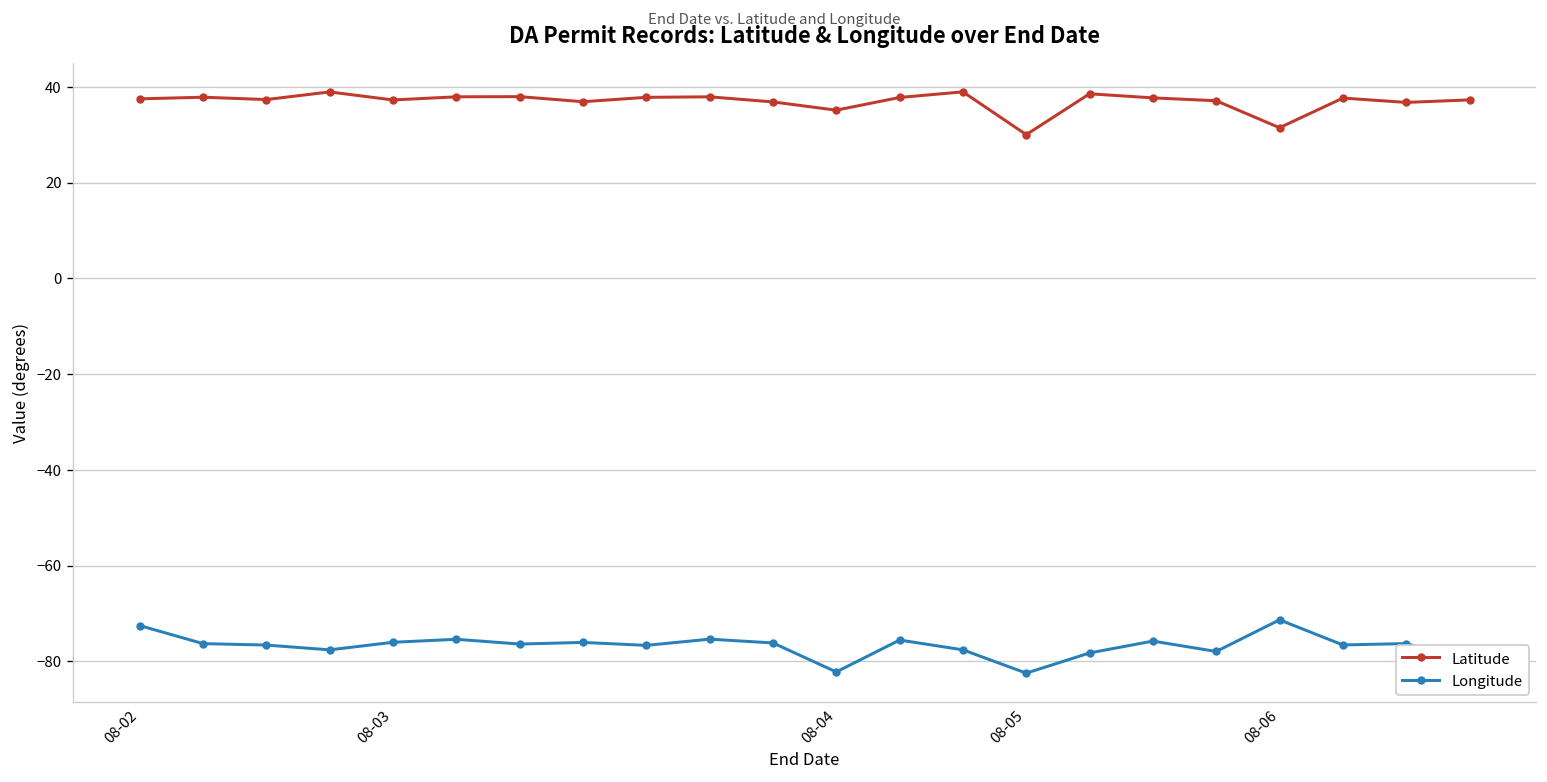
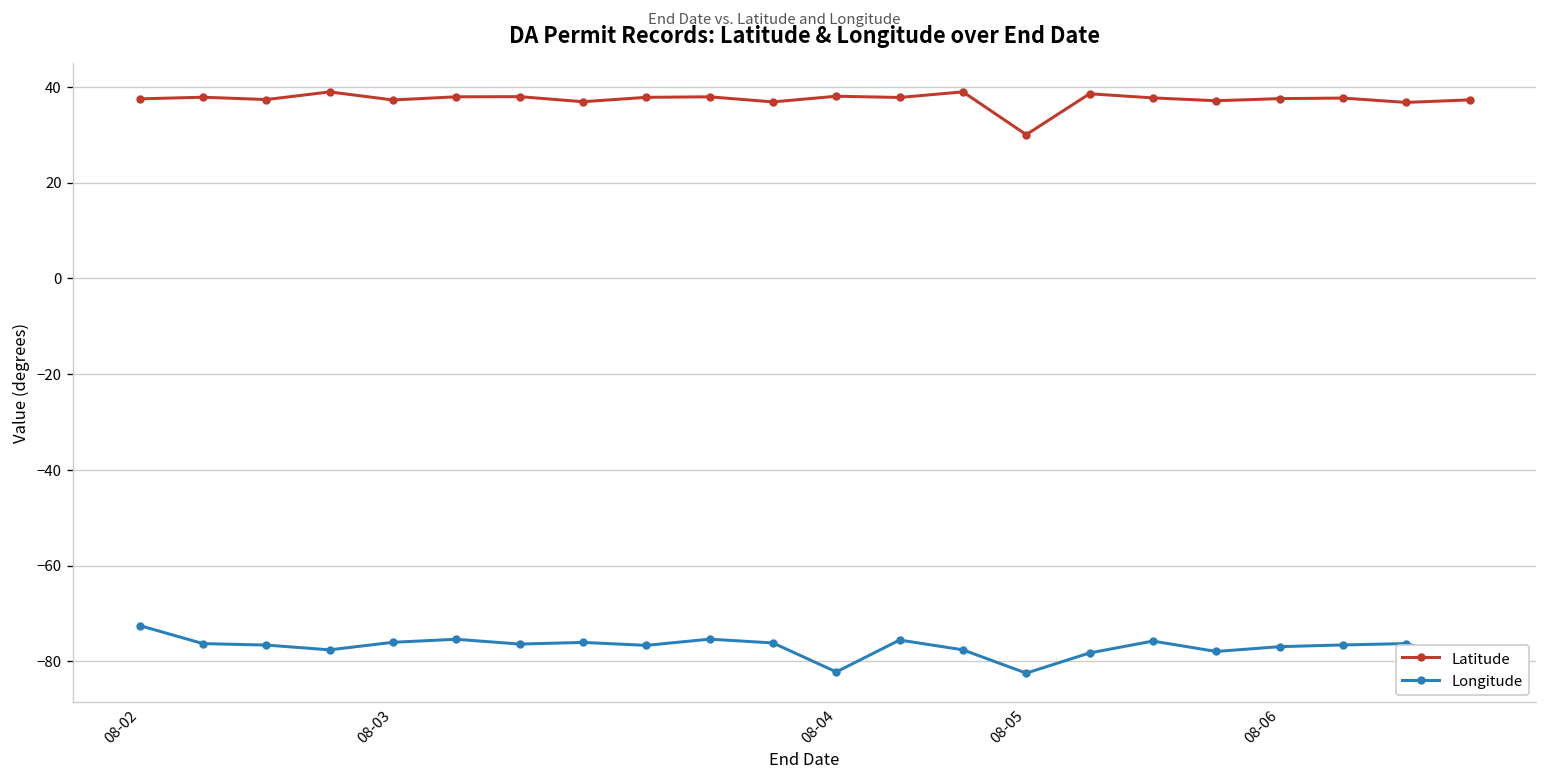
Latitude, 08-04: 35 -> 38
Latitude, 08-06: 31 -> 38
Longitude, 08-06: -71 -> -77
